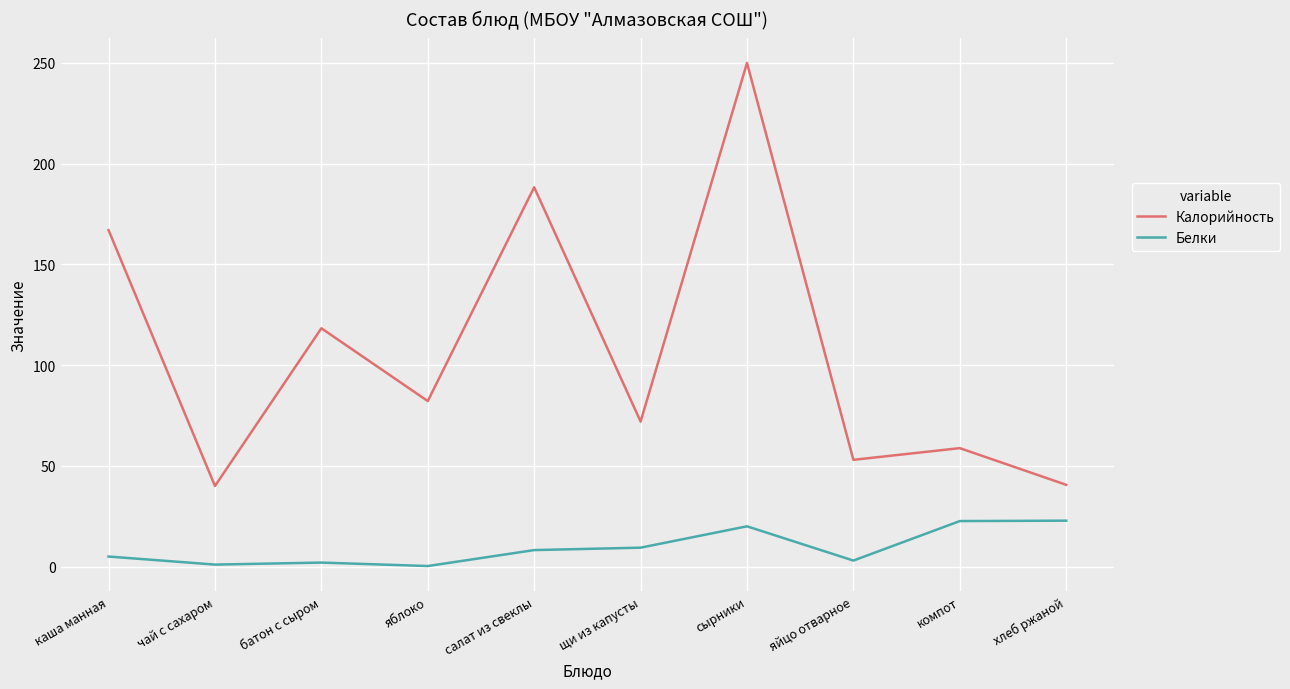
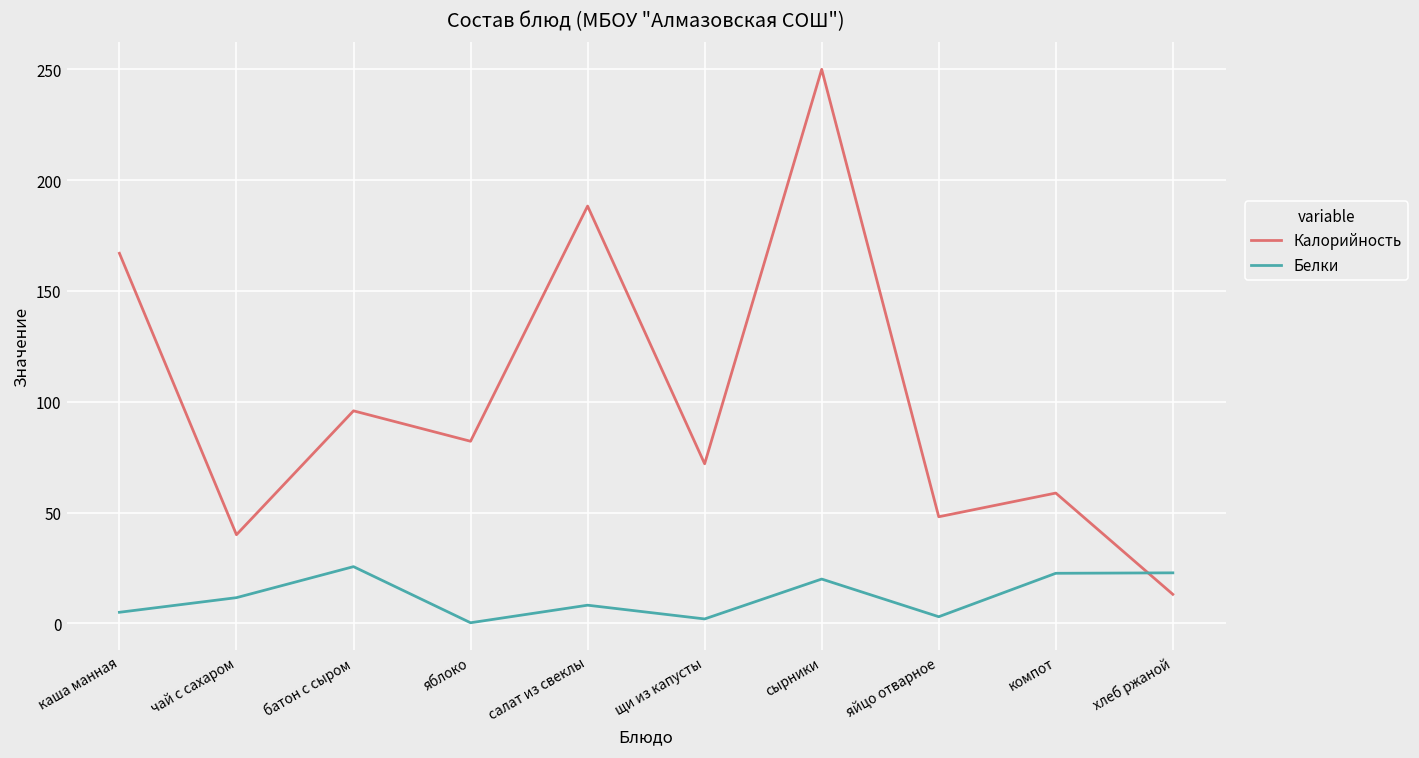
Белки, чай с сахаром: 1 -> 12
Калорийность, батон с сыром: 118 -> 96
Белки, батон с сыром: 2 -> 26
Белки, щи из капусты: 9 -> 2
Калорийность, яйцо отварное: 53 -> 48
Калорийность, хлеб ржаной: 41 -> 13
